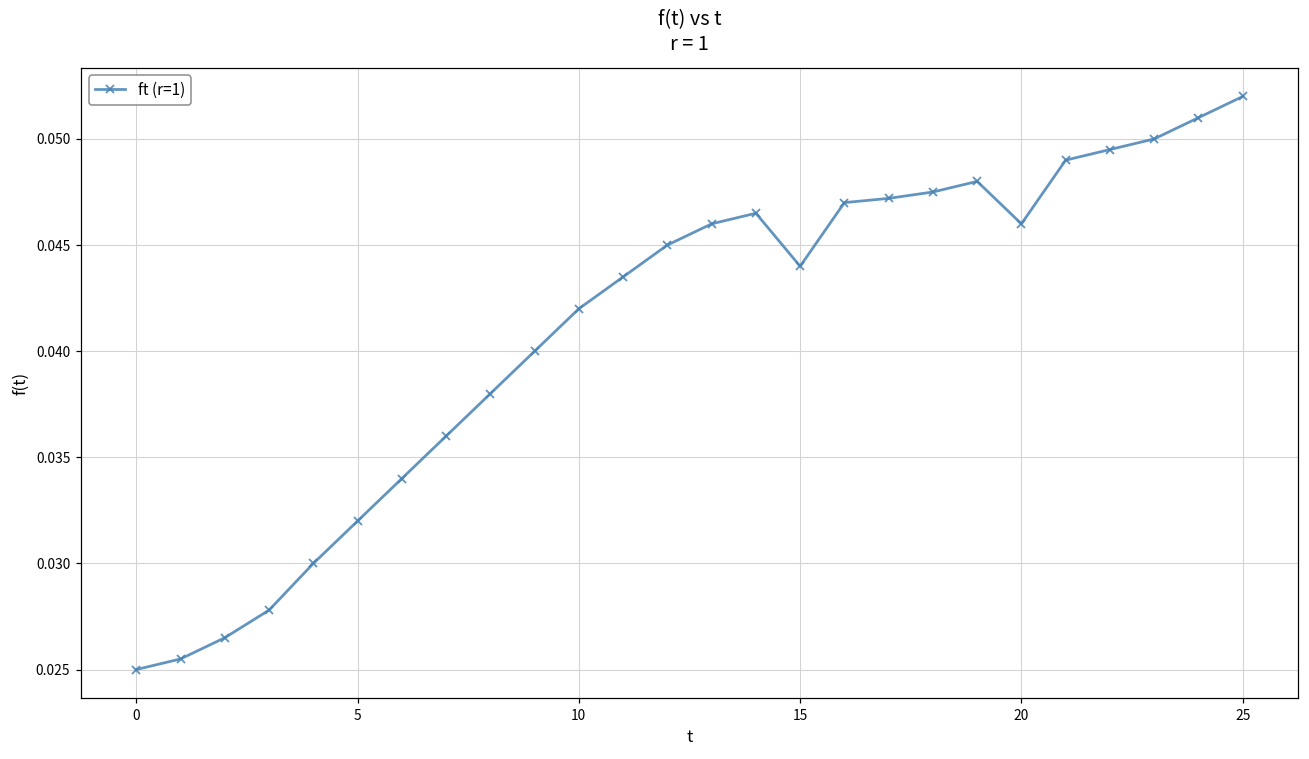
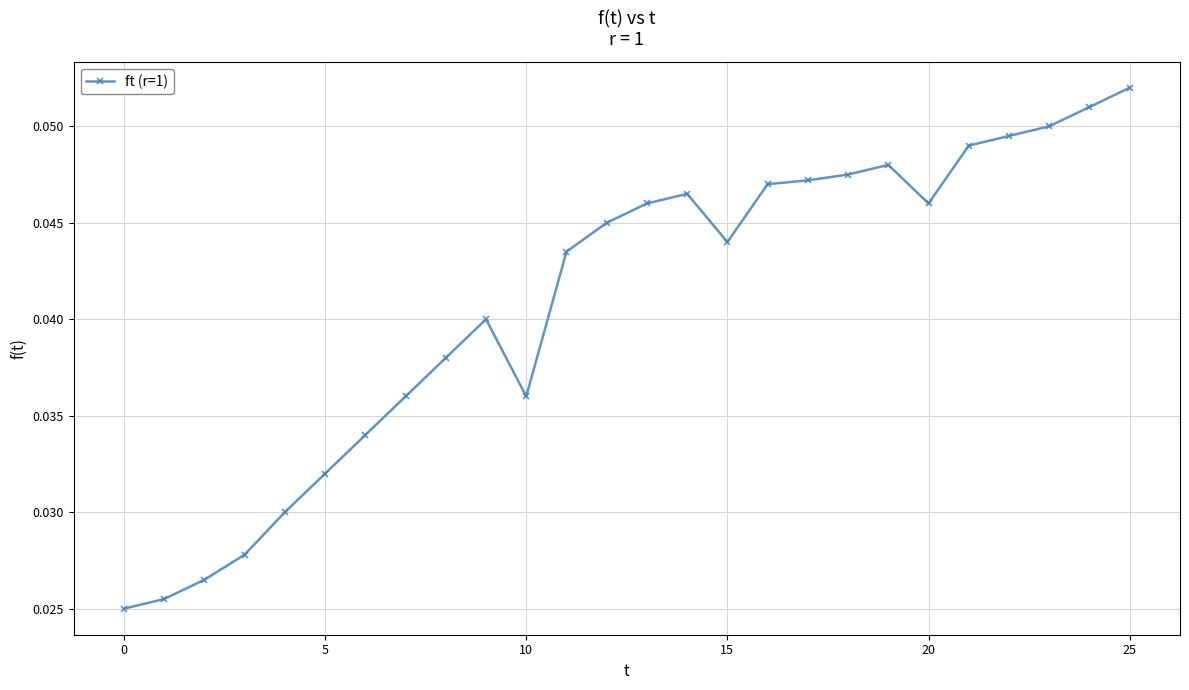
10: 0.042 -> 0.036
